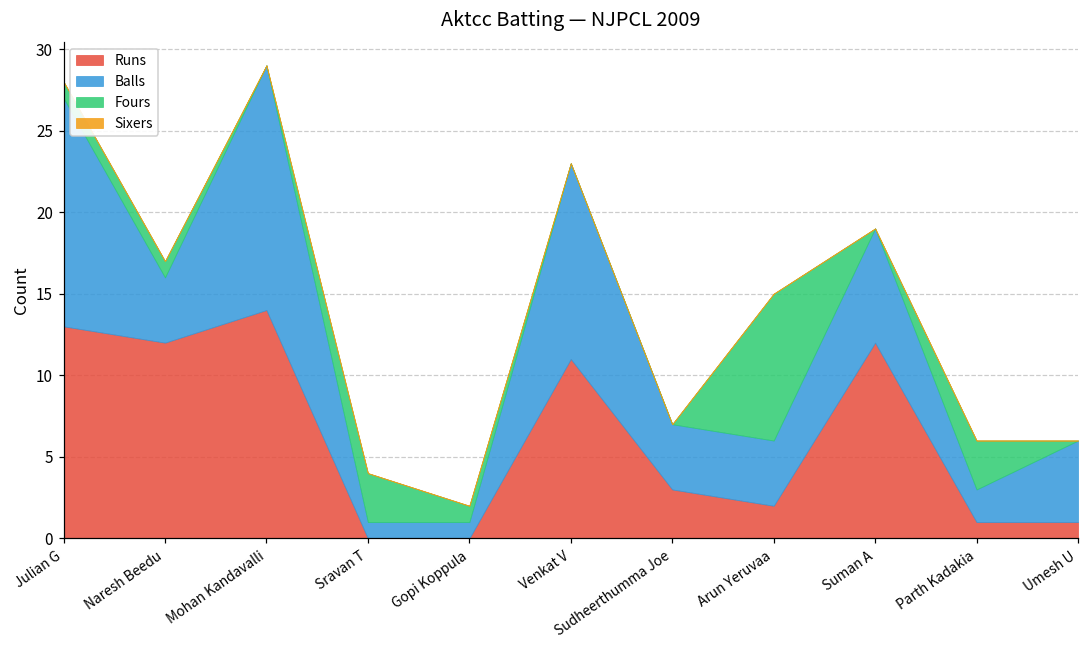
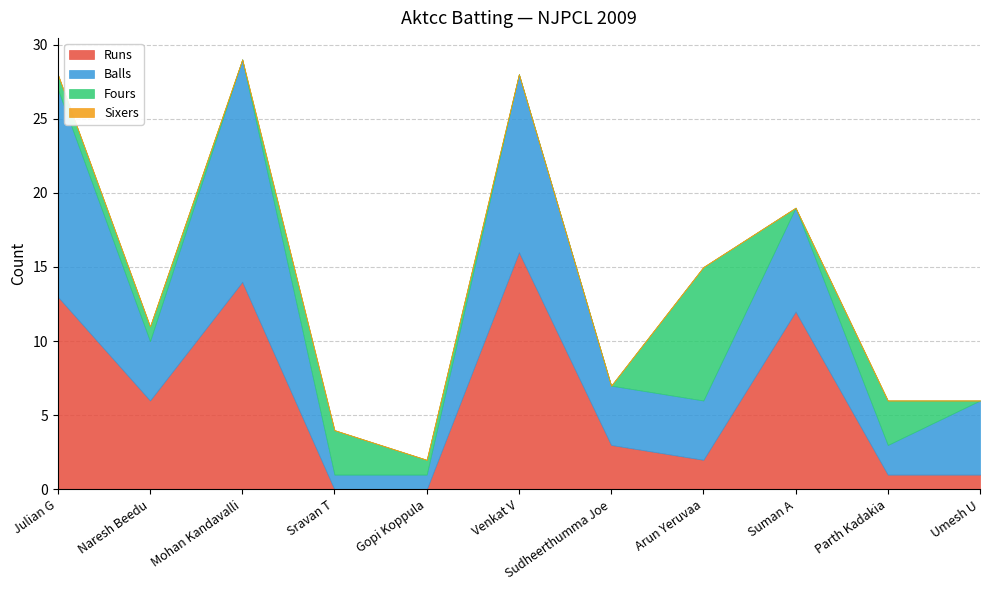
Runs, Naresh Beedu: 12 -> 6
Runs, Venkat V: 11 -> 16
